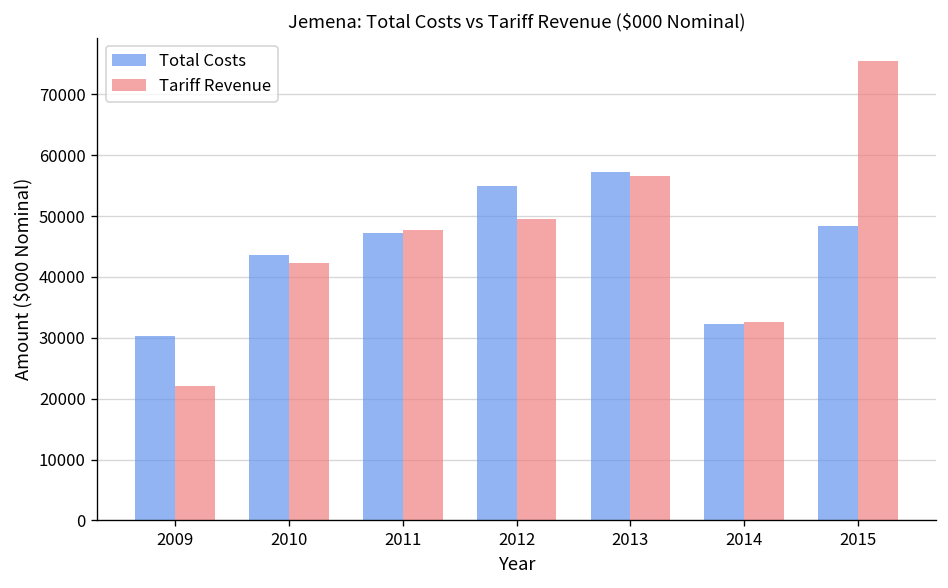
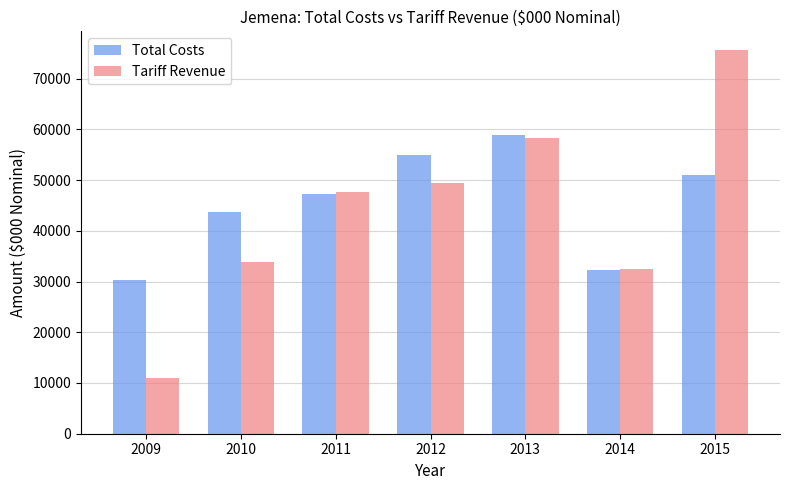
Tariff Revenue, 2009: 22000 -> 11000
Tariff Revenue, 2010: 42000 -> 34000
Total Costs, 2013: 57000 -> 59000
Tariff Revenue, 2013: 57000 -> 58000
Total Costs, 2015: 48000 -> 51000
